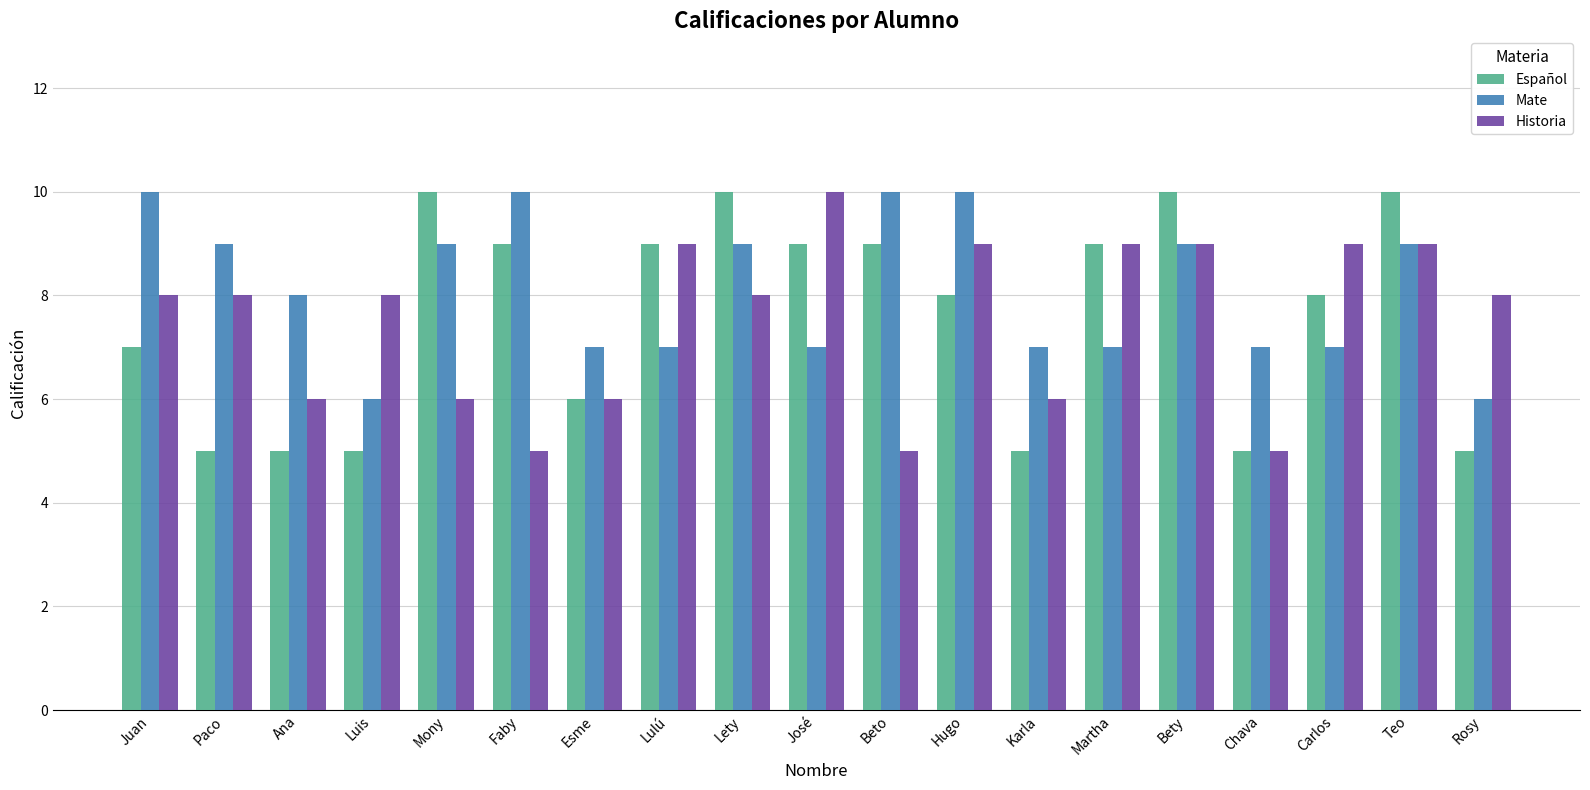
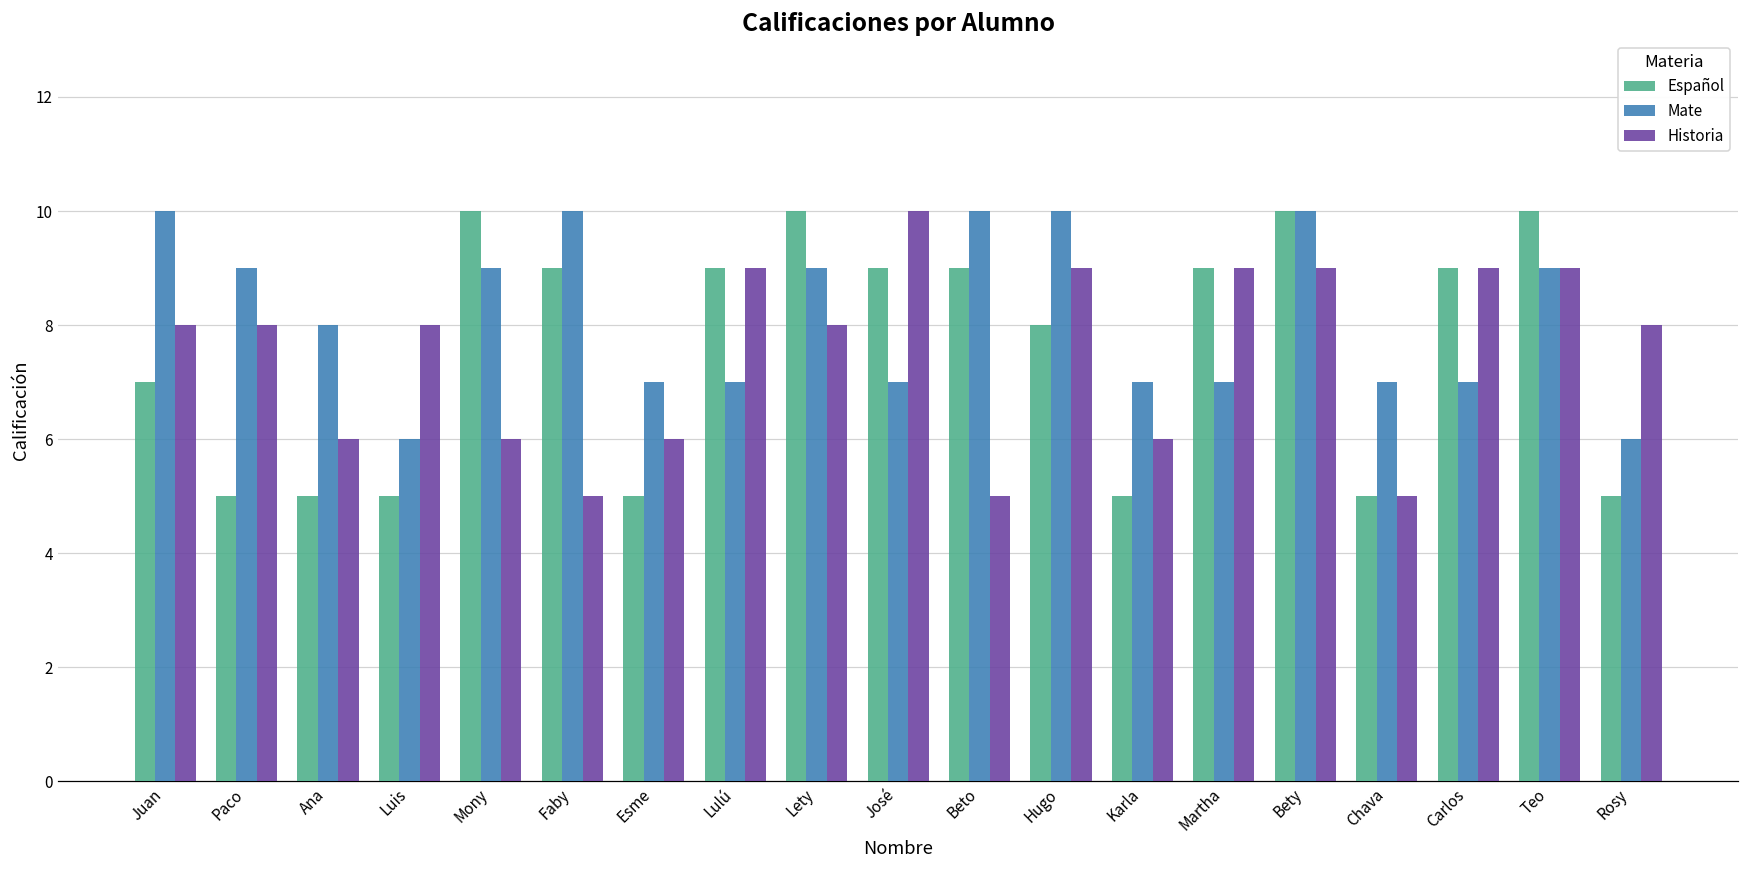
Español, Esme: 6 -> 5
Mate, Bety: 9 -> 10
Español, Carlos: 8 -> 9
